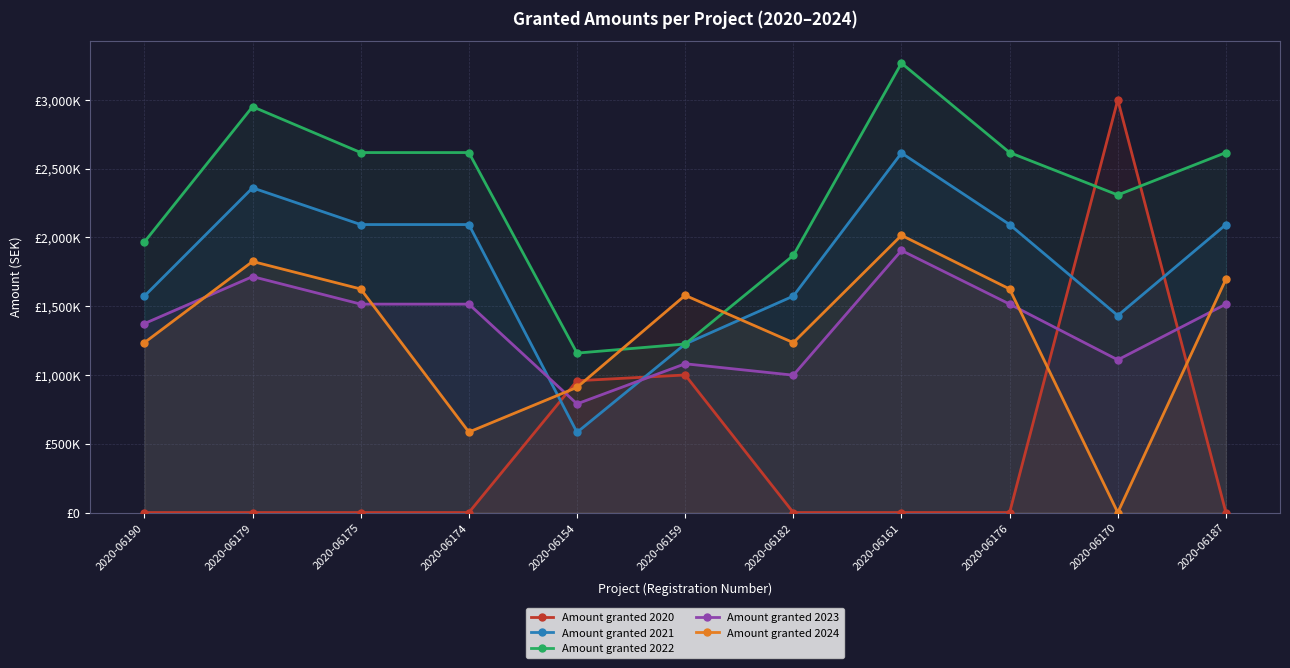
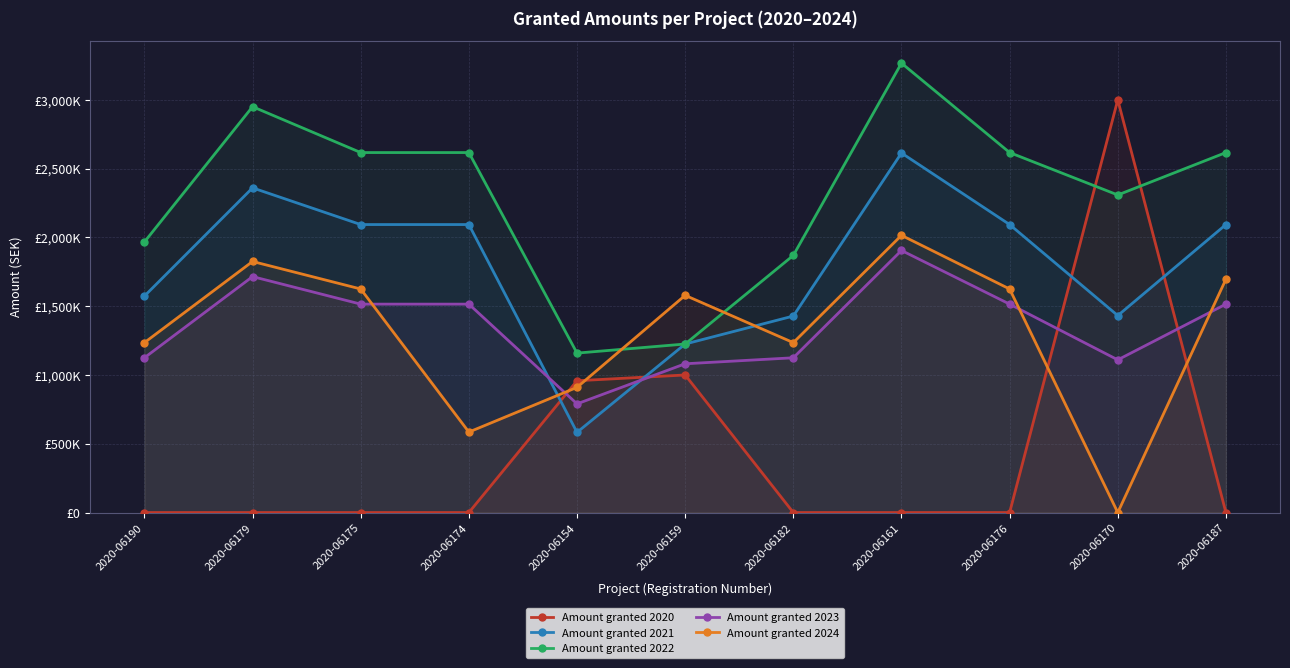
Amount granted 2023, 2020-06190: £1,370,000 -> £1,130,000
Amount granted 2021, 2020-06182: £1,570,000 -> £1,430,000
Amount granted 2023, 2020-06182: £1,000,000 -> £1,130,000
